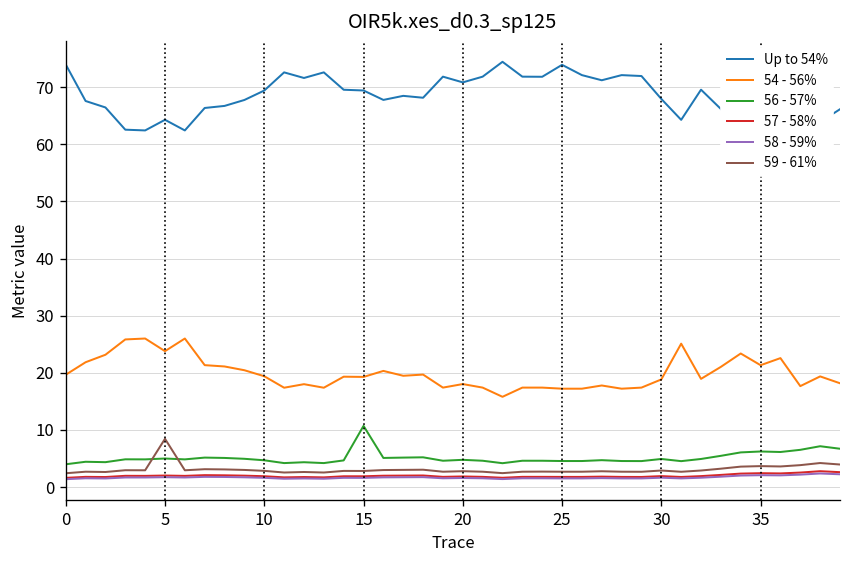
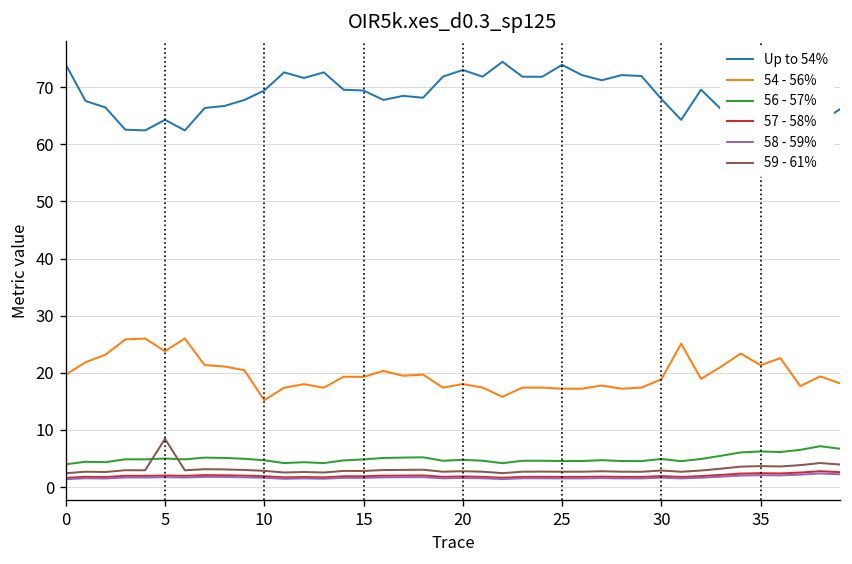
54 - 56%, 10: 19 -> 15
56 - 57%, 15: 11 -> 5
Up to 54%, 20: 71 -> 73
